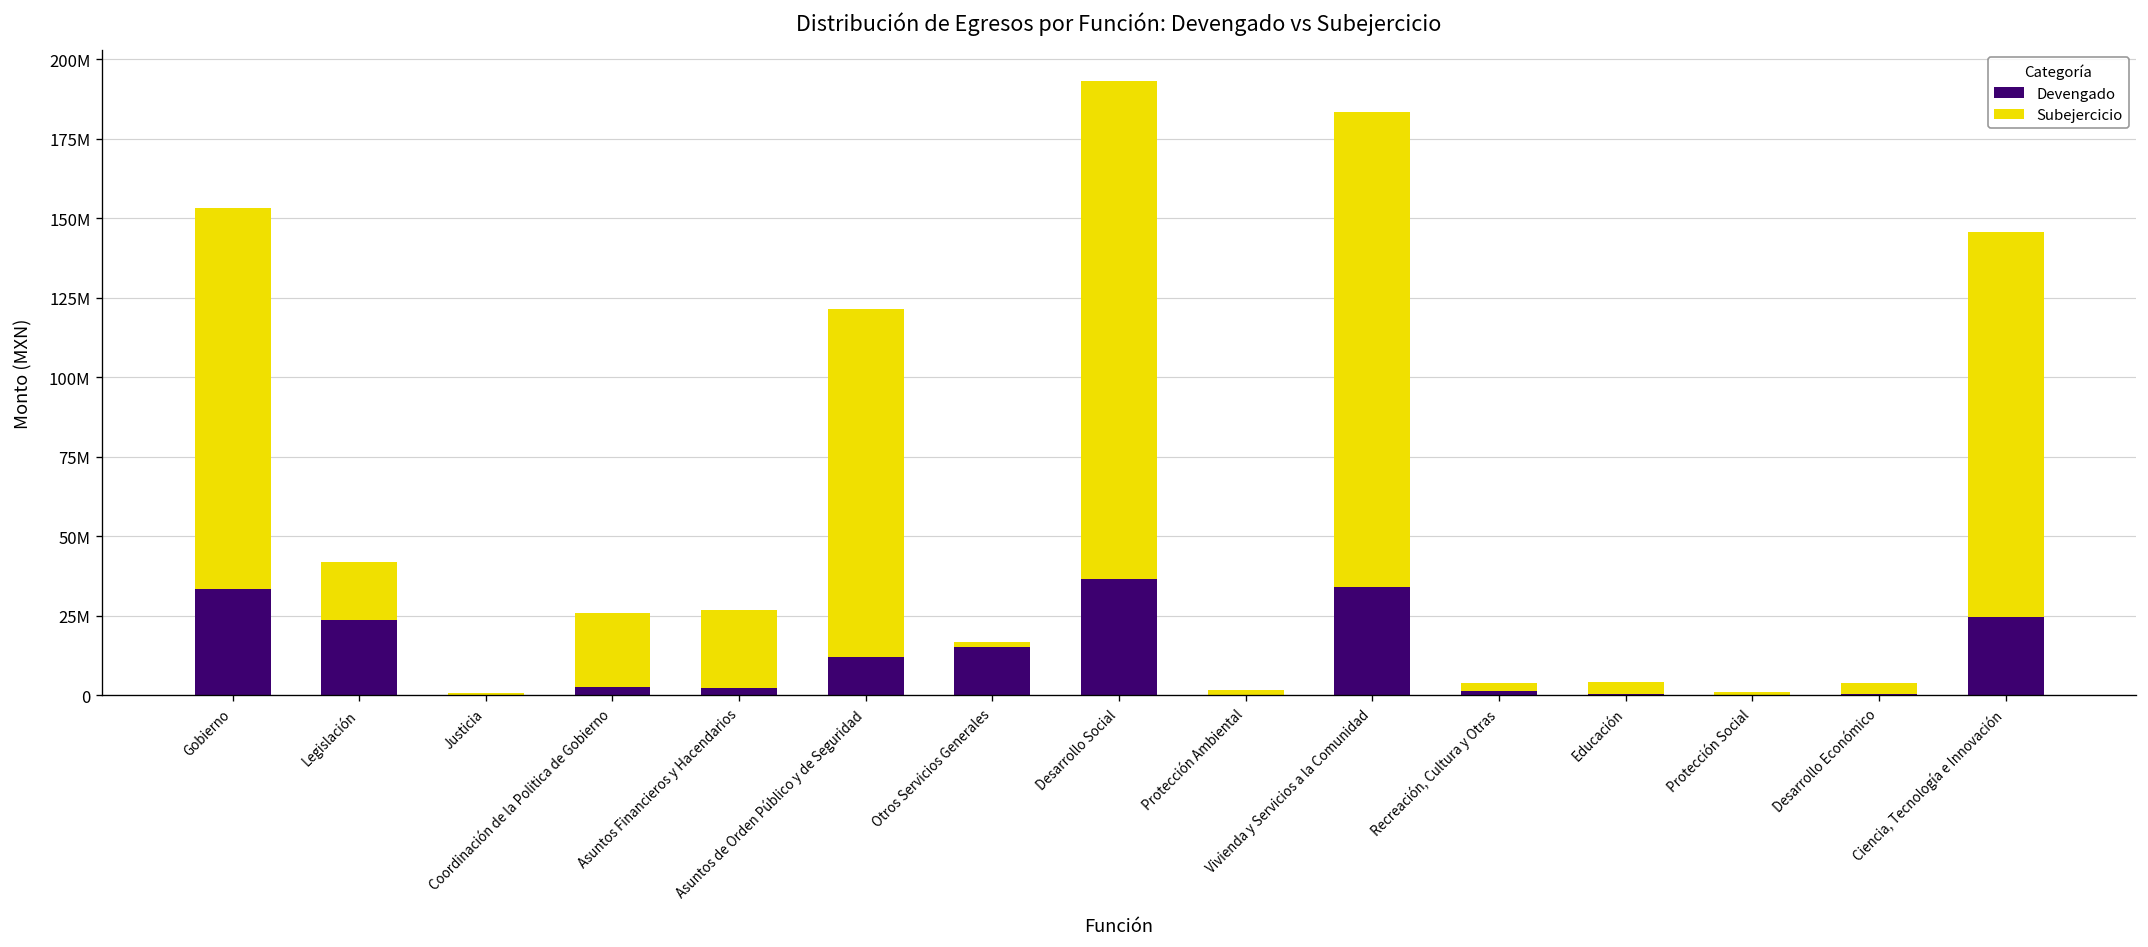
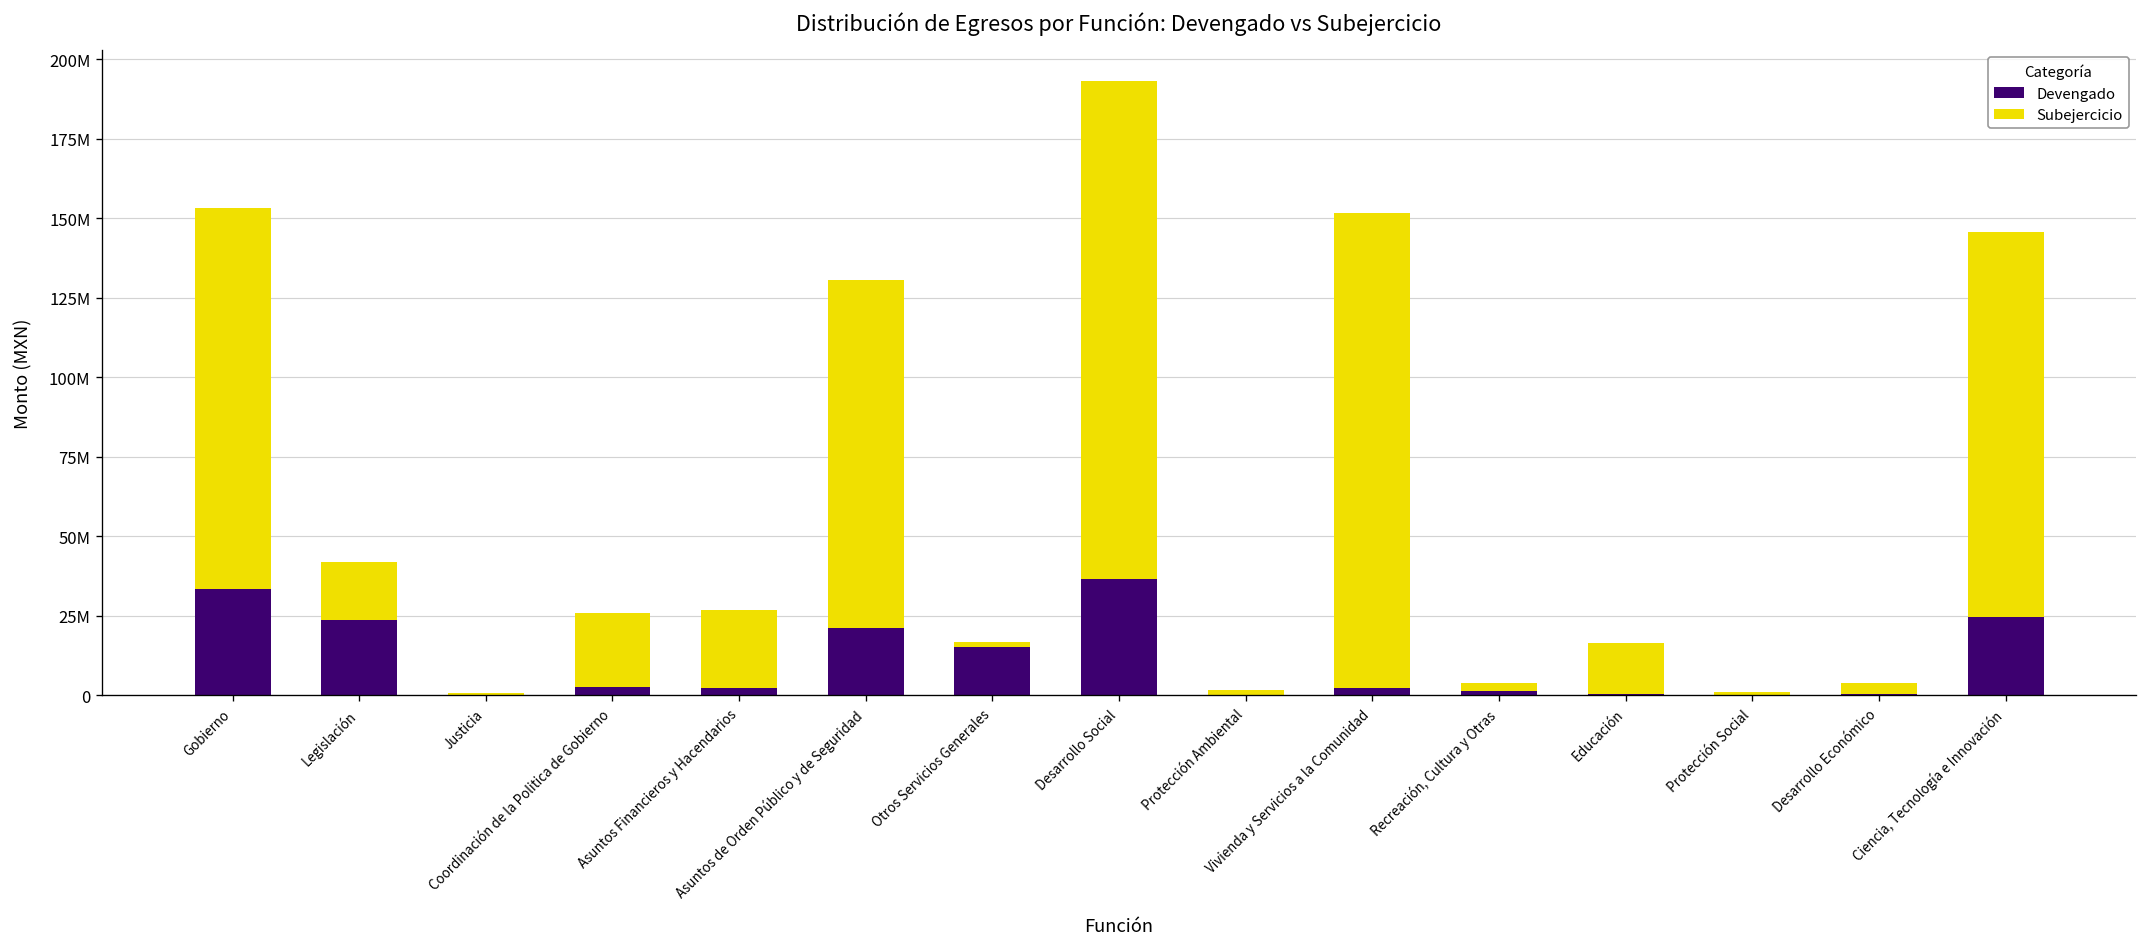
Devengado, Asuntos de Orden Público y de Seguridad: 12000000 -> 21000000
Devengado, Vivienda y Servicios a la Comunidad: 34000000 -> 2000000
Subejercicio, Educación: 4000000 -> 16000000
